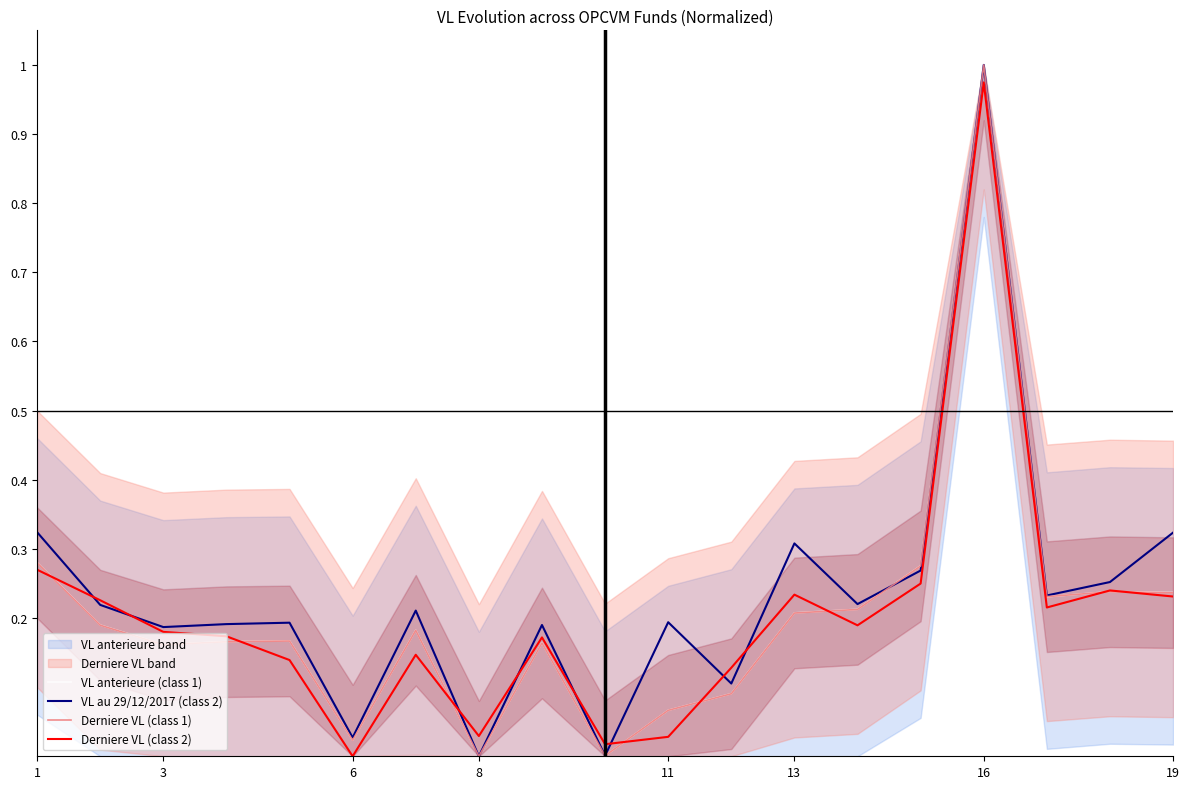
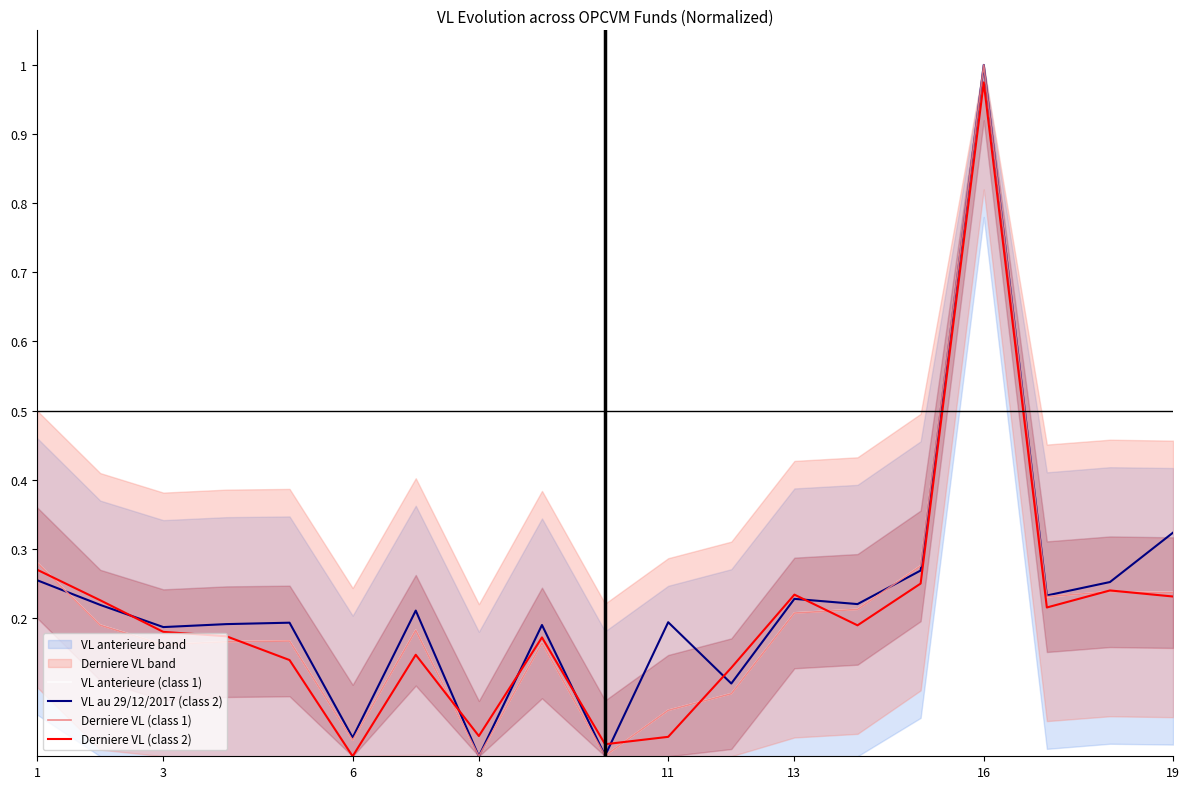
VL au 29/12/2017 (class 2), 1: 0.32 -> 0.25
VL au 29/12/2017 (class 2), 13: 0.31 -> 0.23
